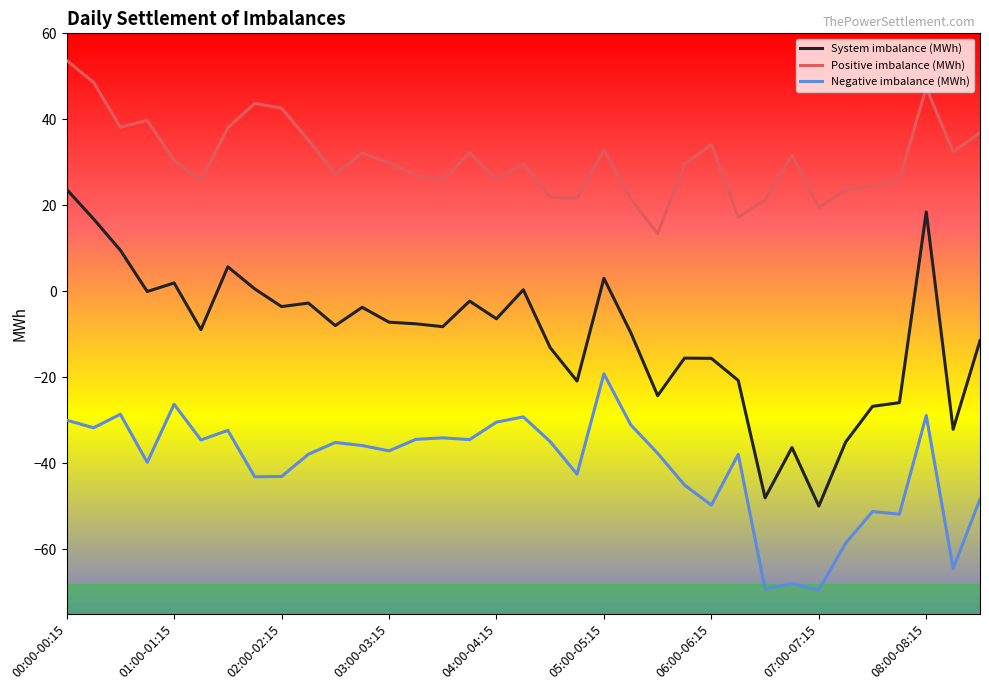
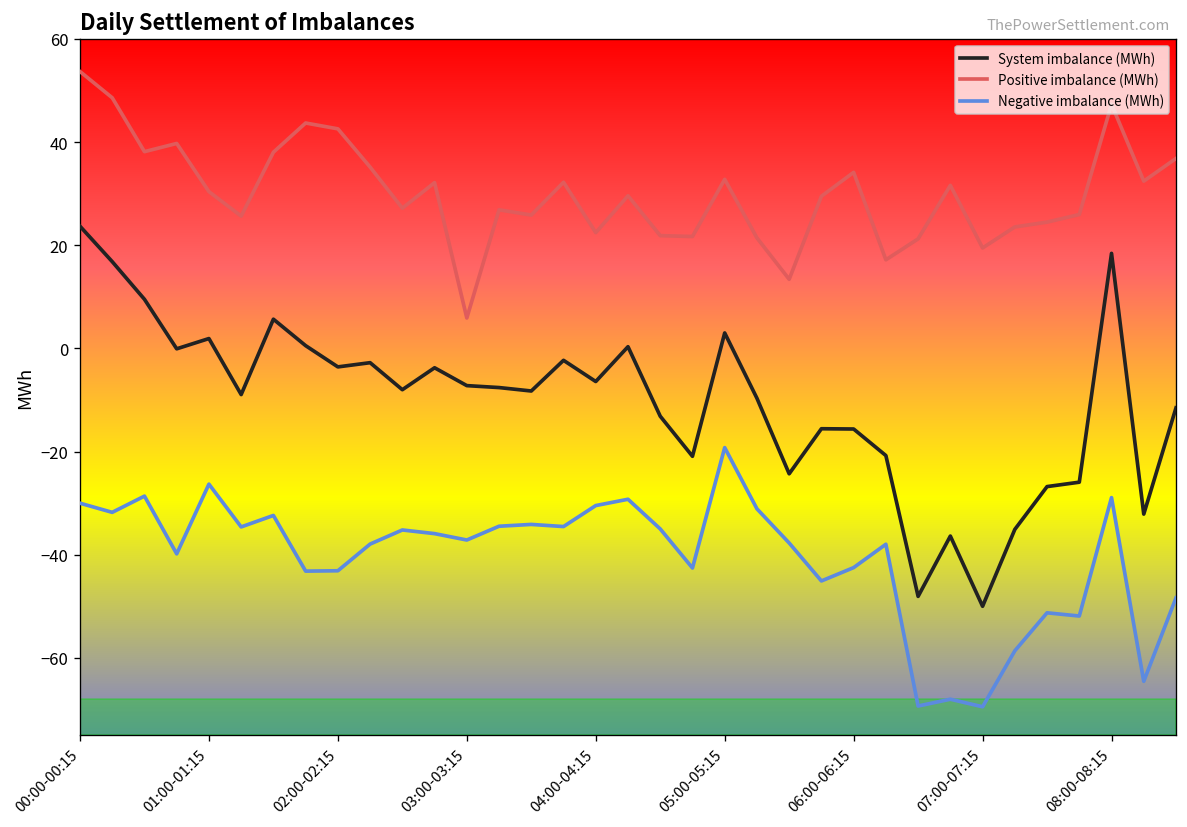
Positive imbalance (MWh), 03:00-03:15: 30 -> 6
Positive imbalance (MWh), 04:00-04:15: 26 -> 22
Negative imbalance (MWh), 06:00-06:15: -50 -> -42
